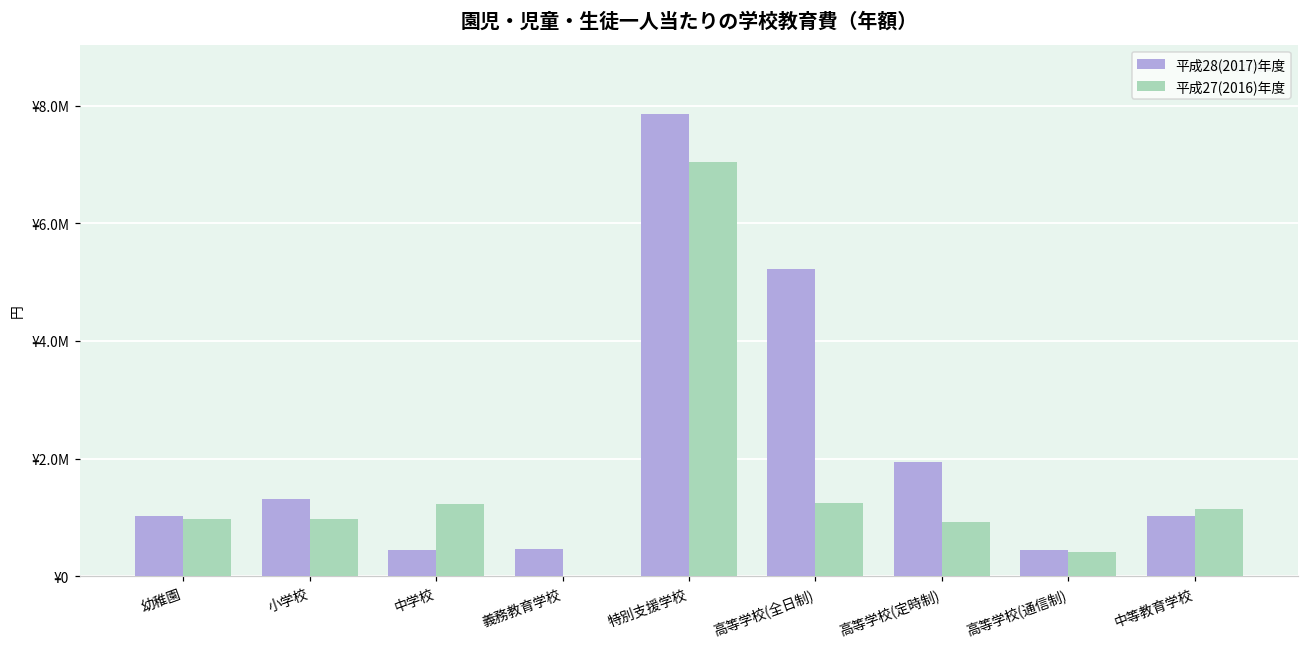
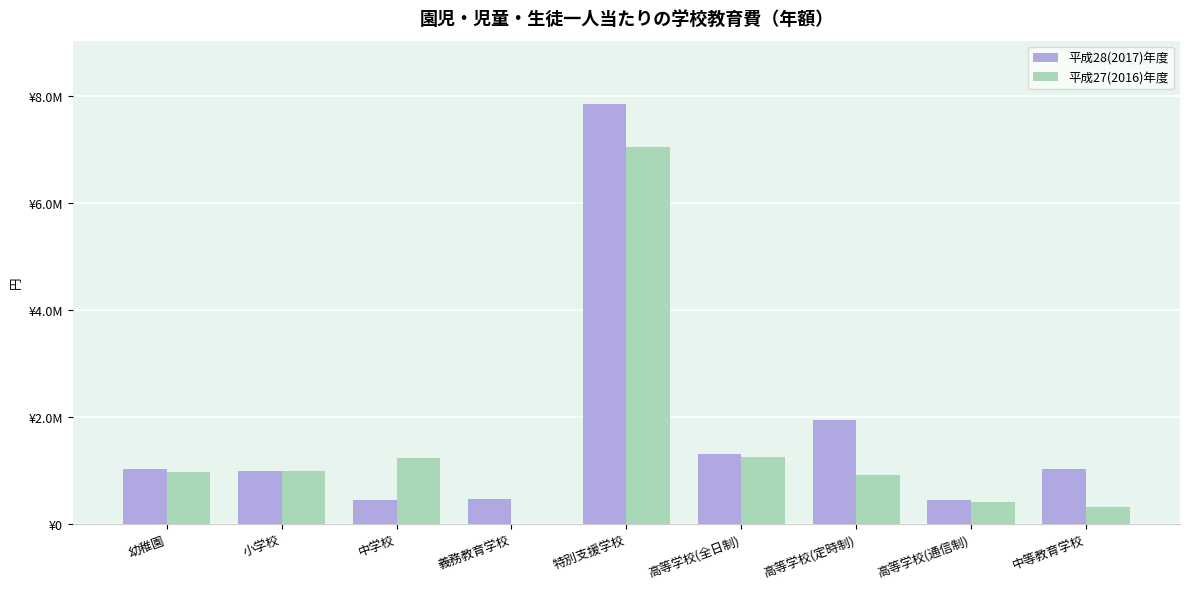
平成28(2017)年度, 小学校: ¥1300000 -> ¥1000000
平成28(2017)年度, 高等学校(全日制): ¥5200000 -> ¥1300000
平成27(2016)年度, 中等教育学校: ¥1100000 -> ¥300000
